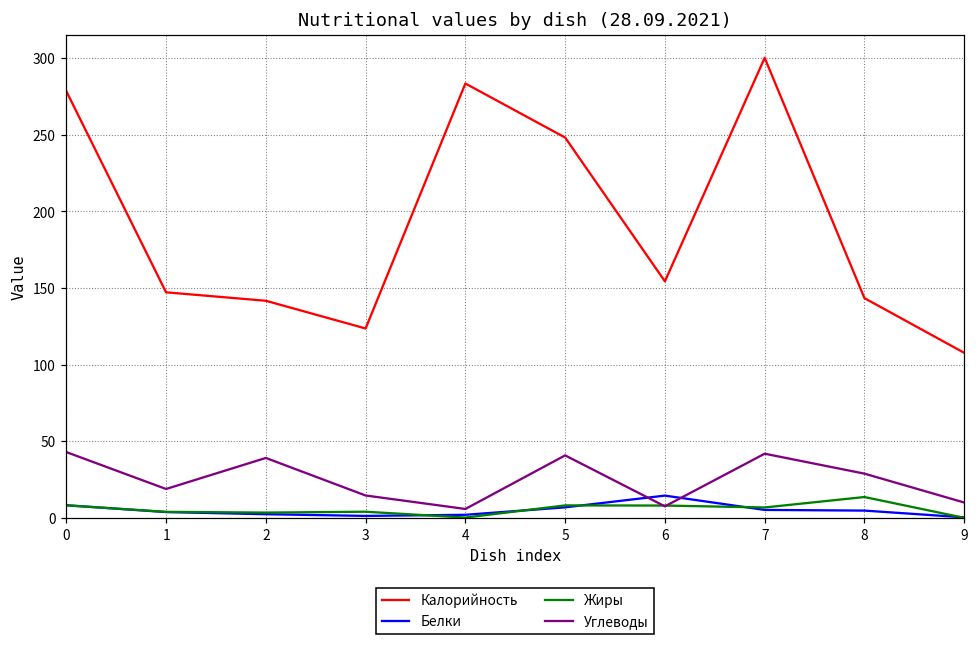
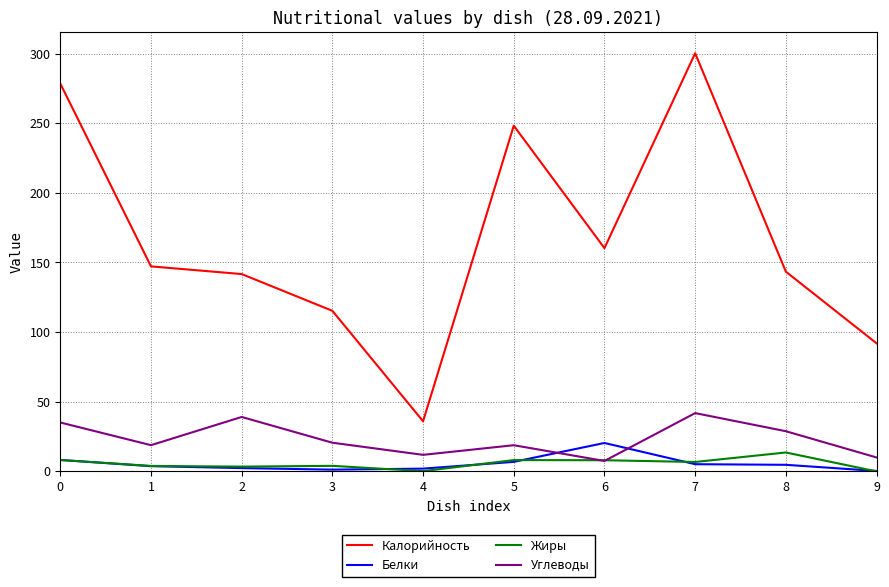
Углеводы, 0: 43 -> 35
Калорийность, 3: 124 -> 115
Углеводы, 3: 15 -> 21
Калорийность, 4: 284 -> 36
Углеводы, 4: 6 -> 12
Углеводы, 5: 41 -> 19
Калорийность, 6: 154 -> 160
Белки, 6: 15 -> 20
Калорийность, 9: 108 -> 92
